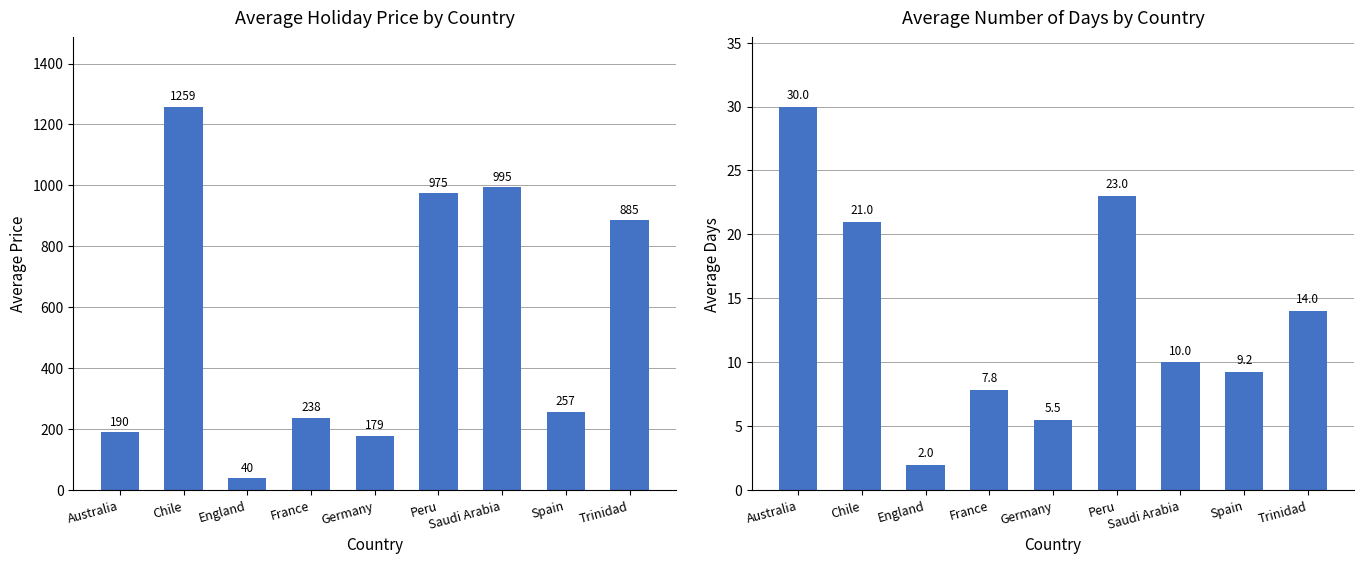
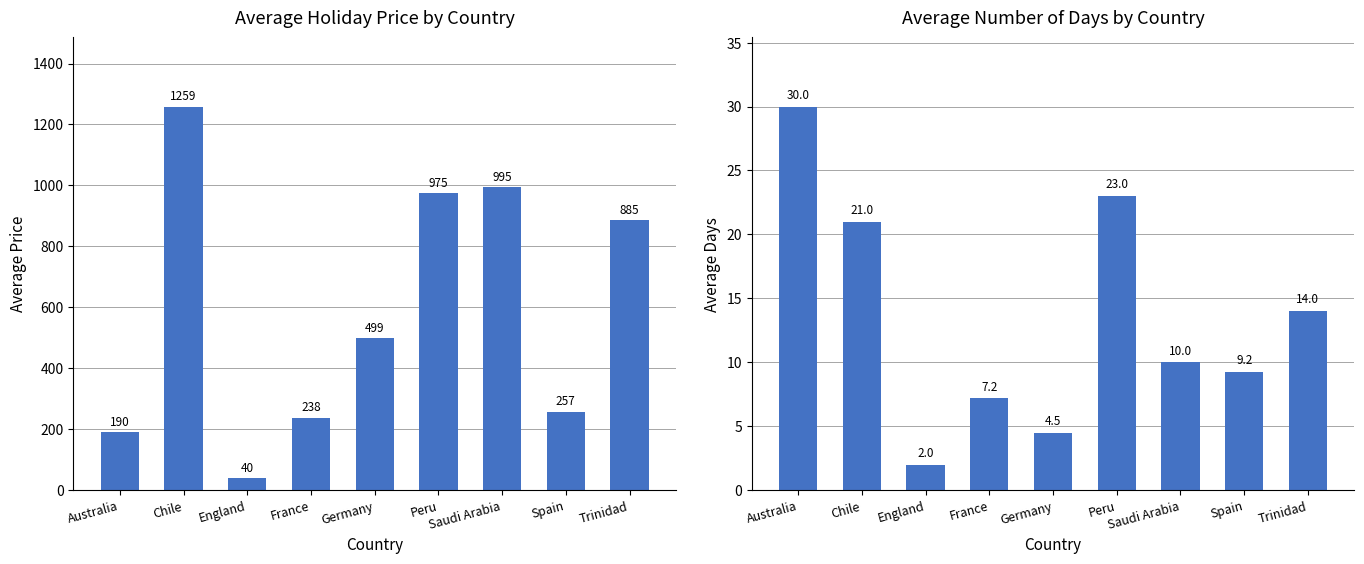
Average Holiday Price by Country, Germany: 179 -> 499
Average Number of Days by Country, France: 7.8 -> 7.2
Average Number of Days by Country, Germany: 5.5 -> 4.5
